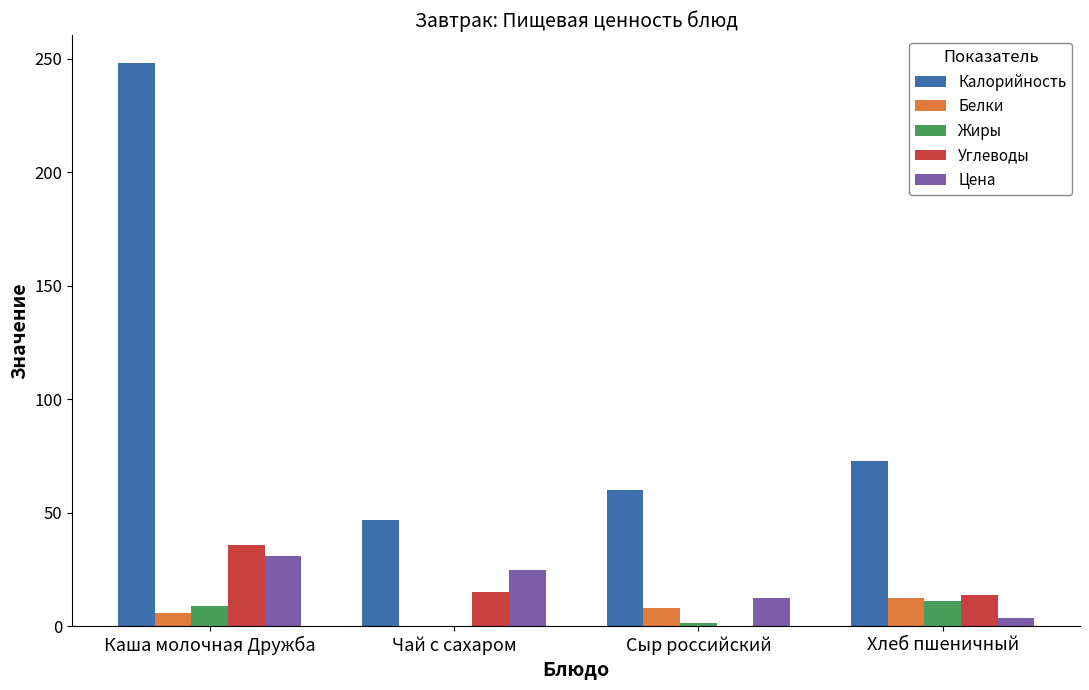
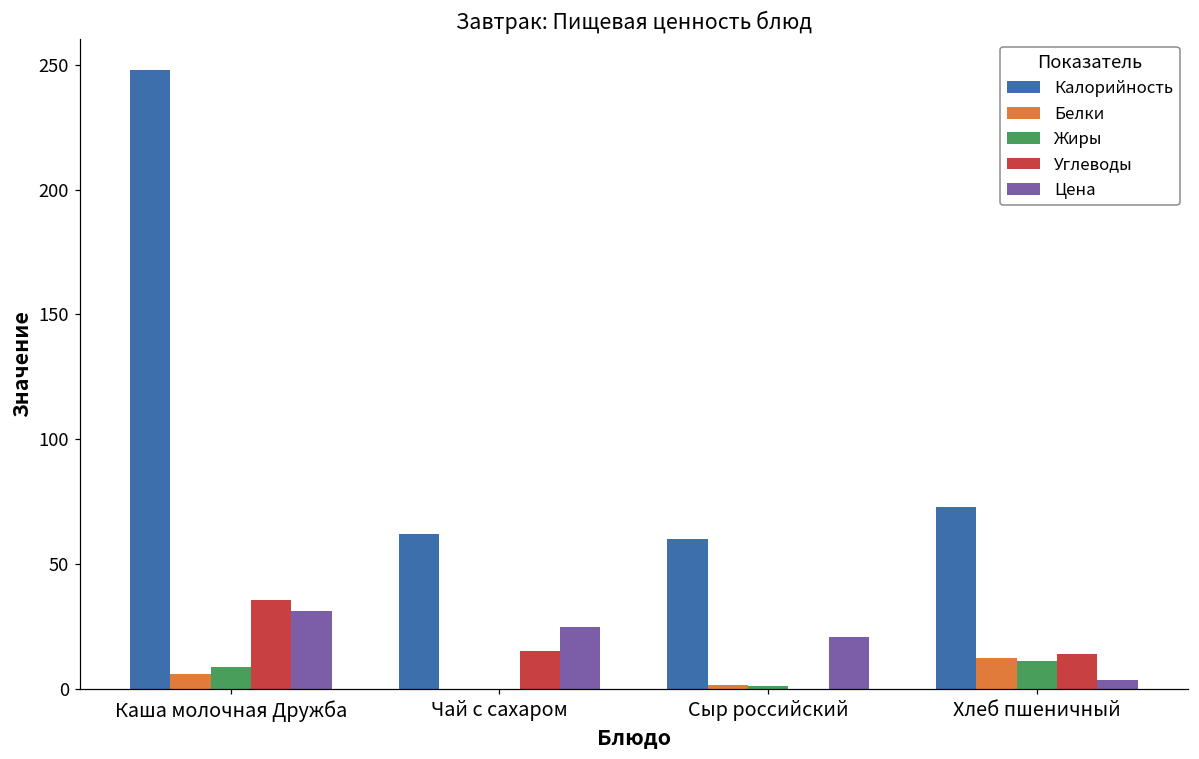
Калорийность, Чай с сахаром: 47 -> 62
Белки, Сыр российский: 8 -> 2
Цена, Сыр российский: 13 -> 21
